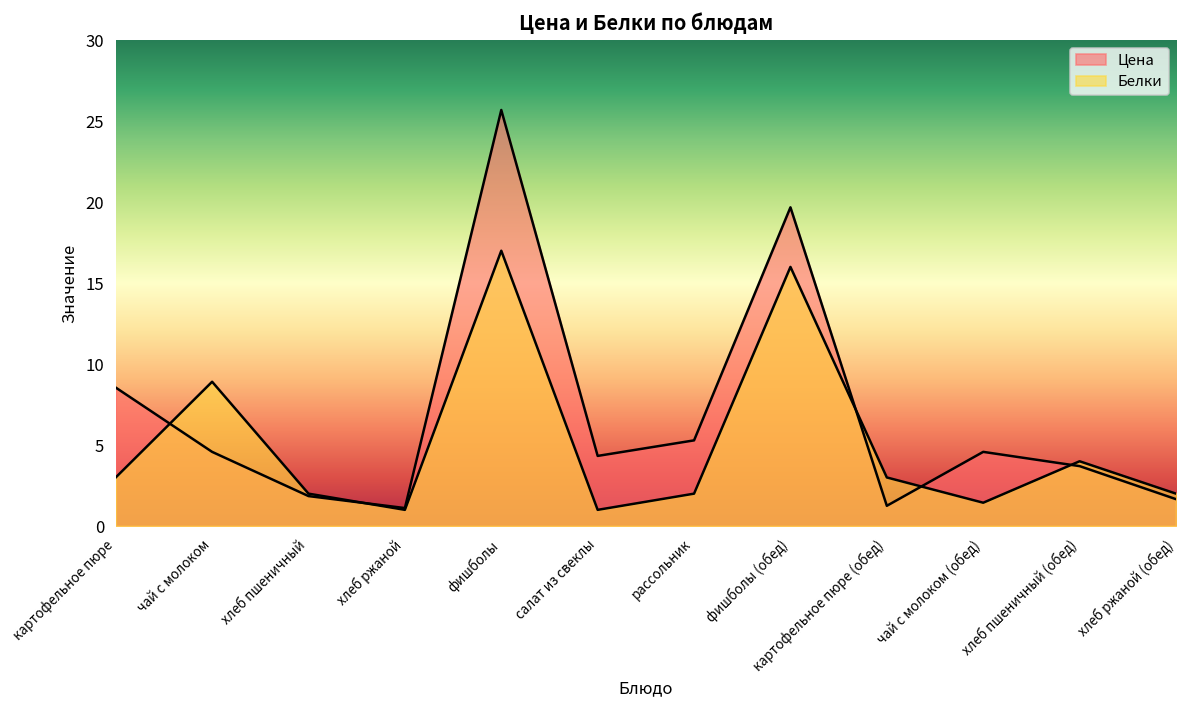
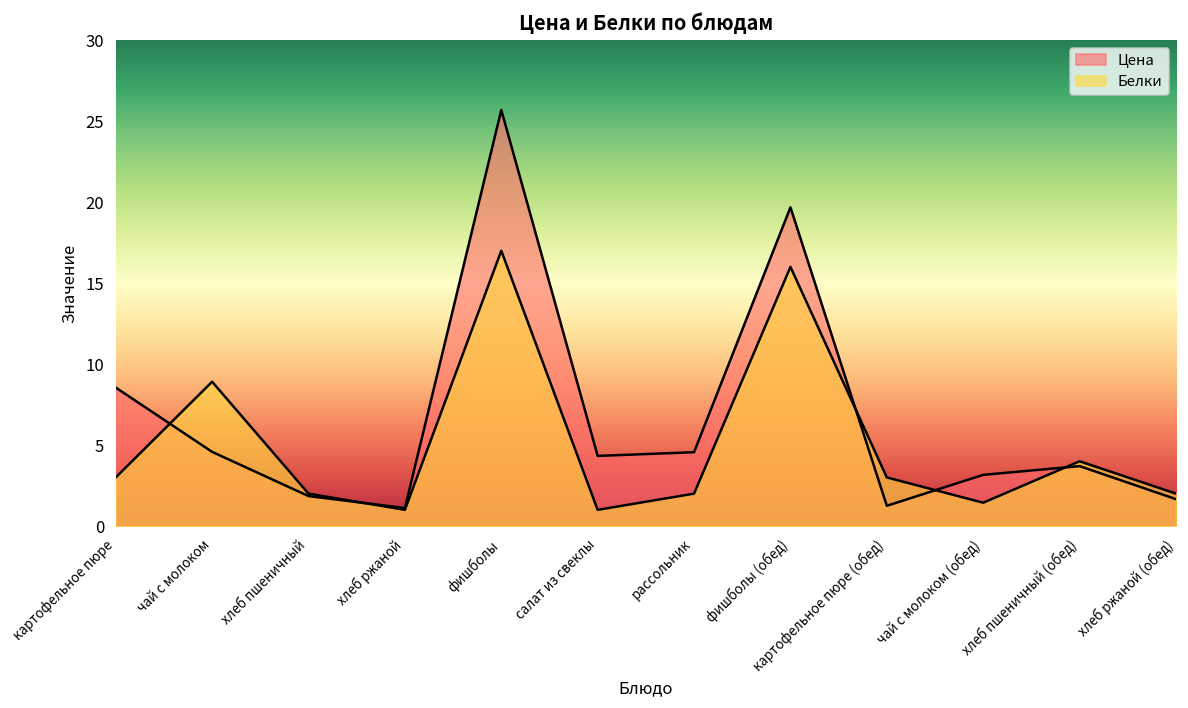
Цена, рассольник: 5.3 -> 4.6
Цена, чай с молоком (обед): 4.6 -> 3.2
